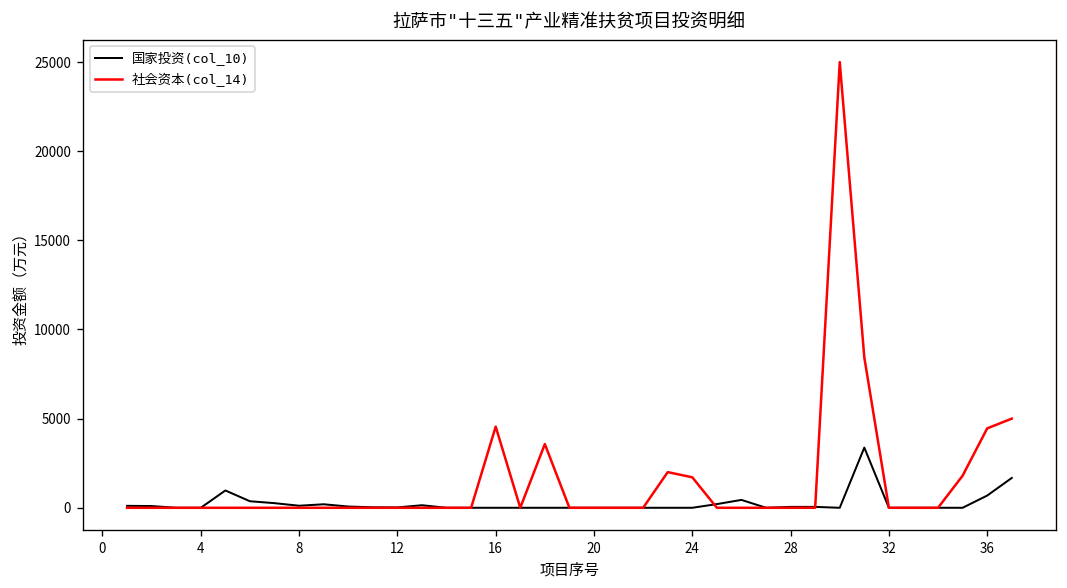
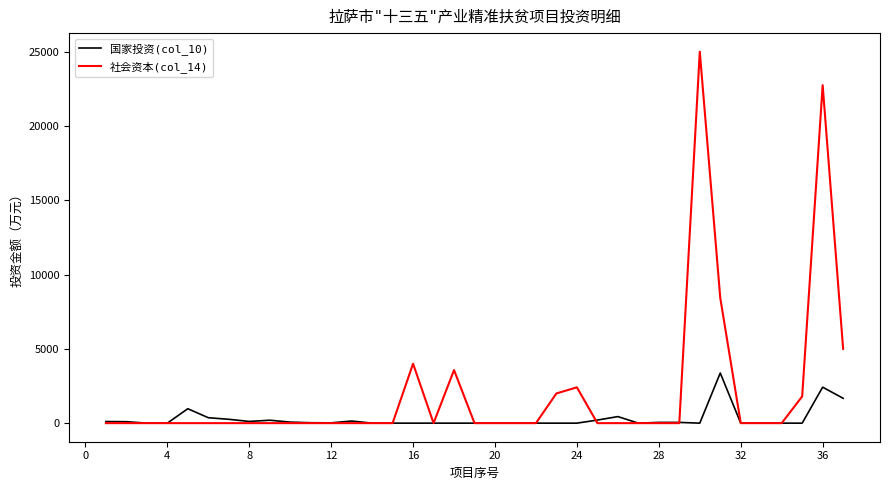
社会资本(col_14), 16: 4600 -> 4000
社会资本(col_14), 24: 1700 -> 2400
国家投资(col_10), 36: 700 -> 2400
社会资本(col_14), 36: 4500 -> 22700
